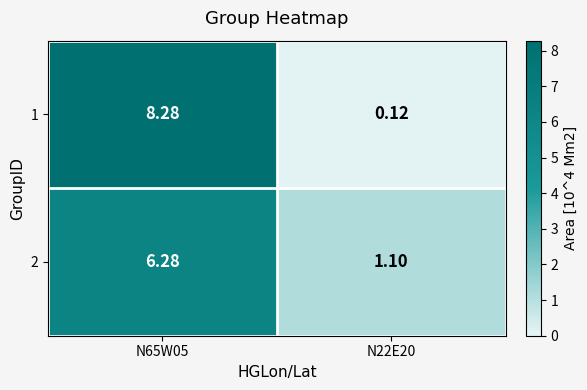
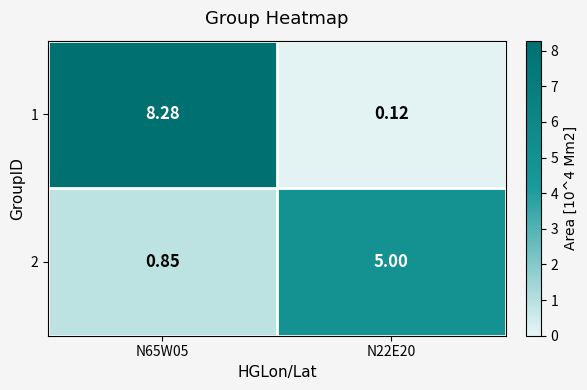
2, N65W05: 6.28 -> 0.85
2, N22E20: 1.10 -> 5.00
